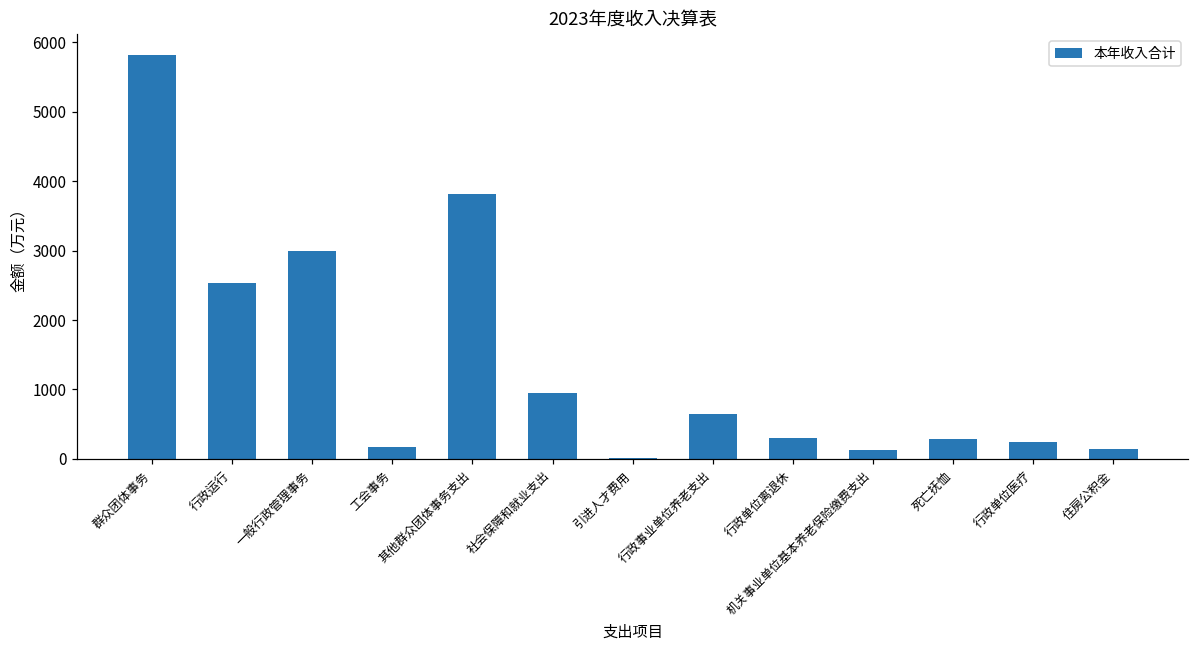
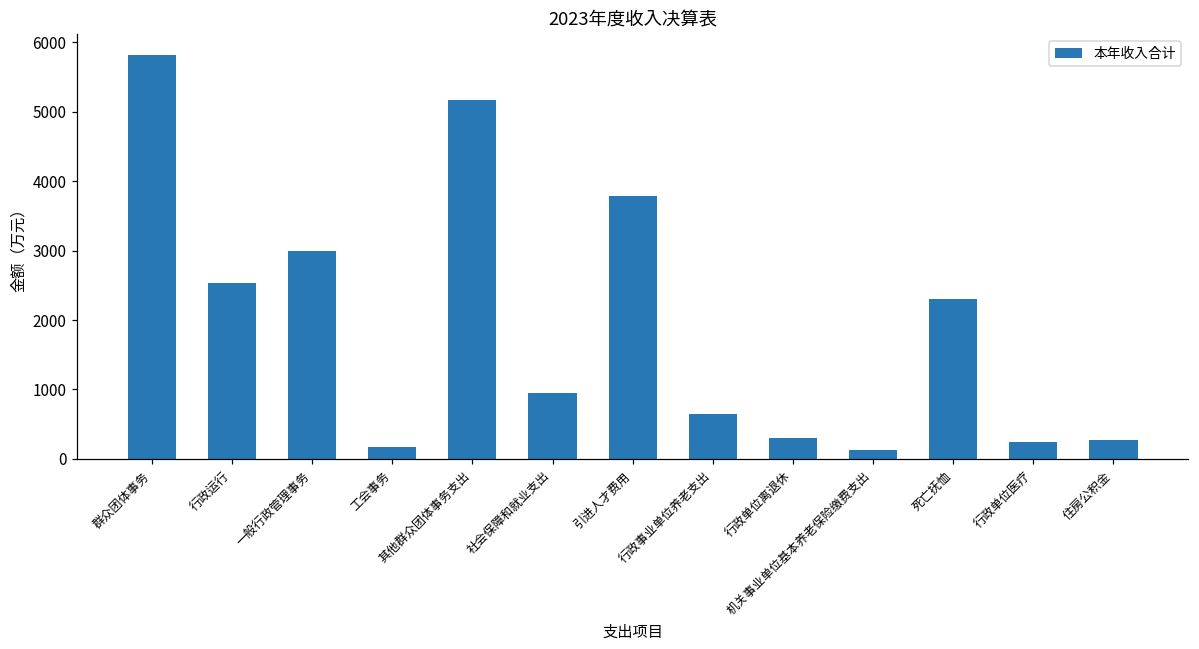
其他群众团体事务支出: 3800 -> 5200
引进人才费用: 0 -> 3800
死亡抚恤: 300 -> 2300
住房公积金: 100 -> 300
